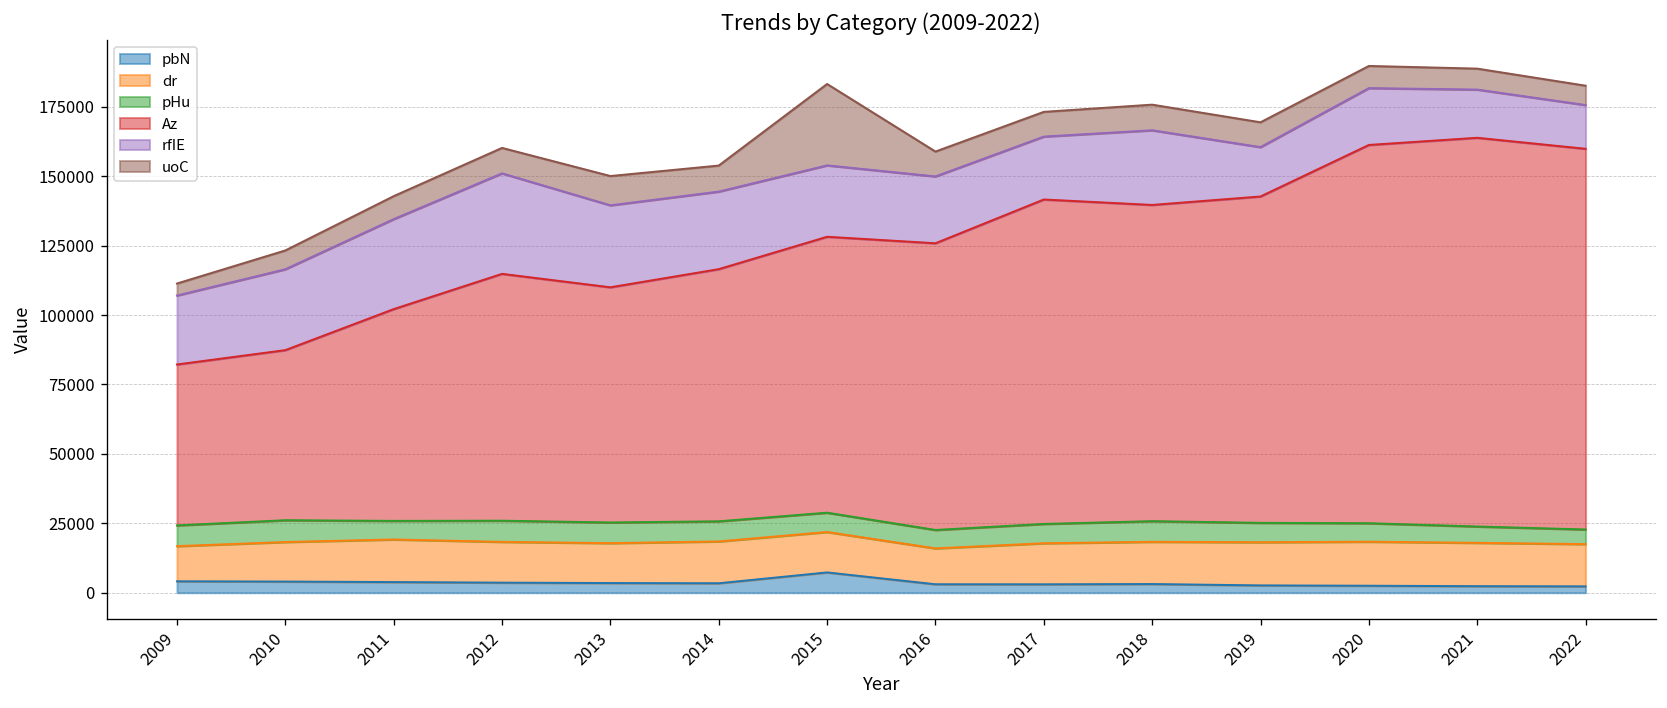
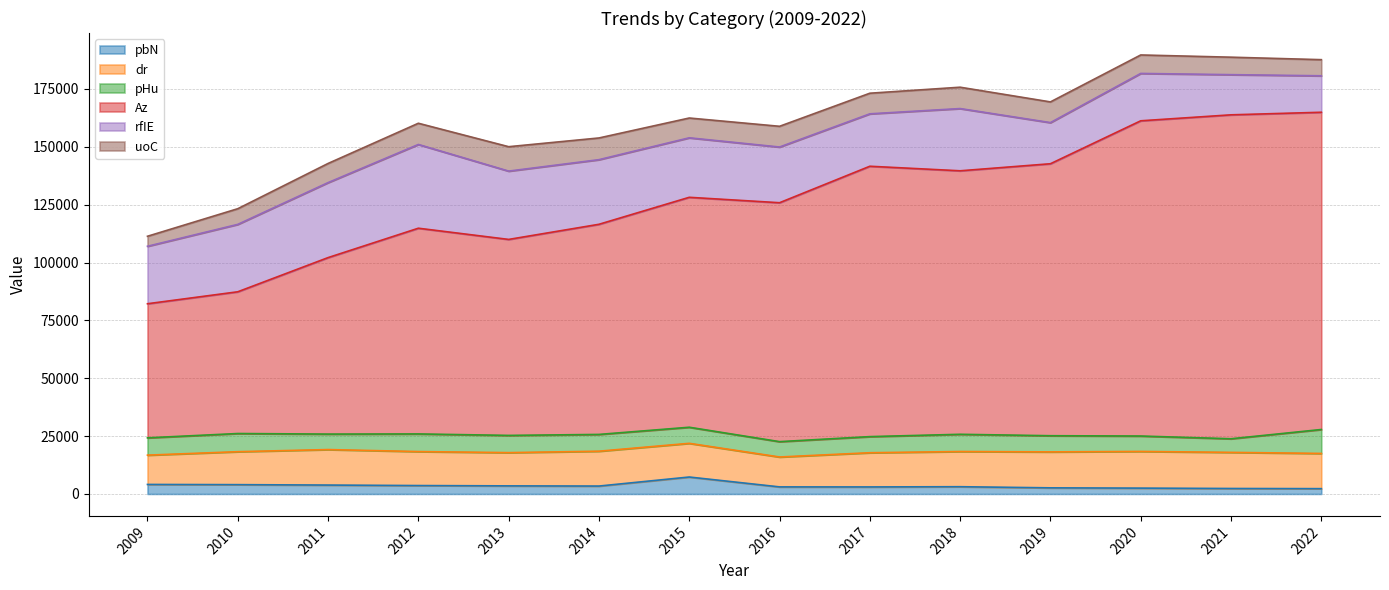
uoC, 2015: 29000 -> 9000
pHu, 2022: 5000 -> 10000
